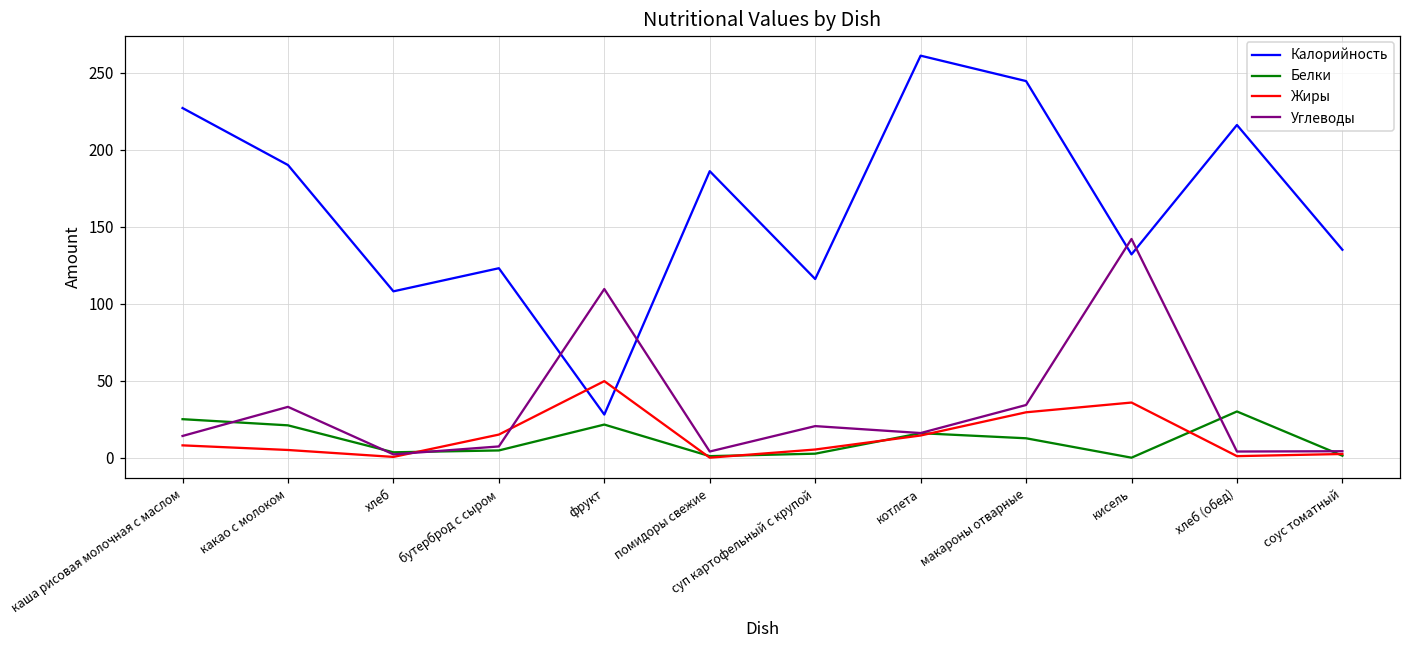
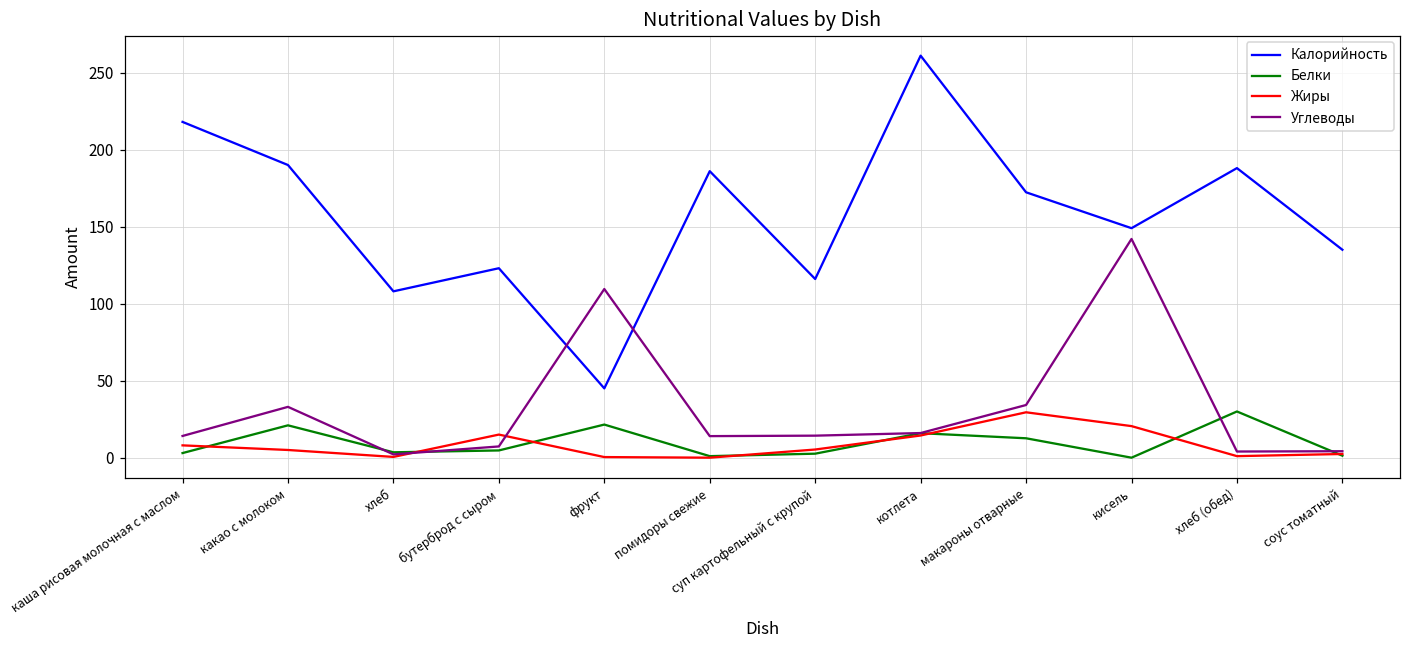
Калорийность, каша рисовая молочная с маслом: 227 -> 218
Белки, каша рисовая молочная с маслом: 25 -> 3
Калорийность, фрукт: 28 -> 45
Жиры, фрукт: 50 -> 0
Углеводы, помидоры свежие: 4 -> 14
Углеводы, суп картофельный с крупой: 21 -> 14
Калорийность, макароны отварные: 245 -> 172
Калорийность, кисель: 132 -> 149
Жиры, кисель: 36 -> 21
Калорийность, хлеб (обед): 216 -> 188
